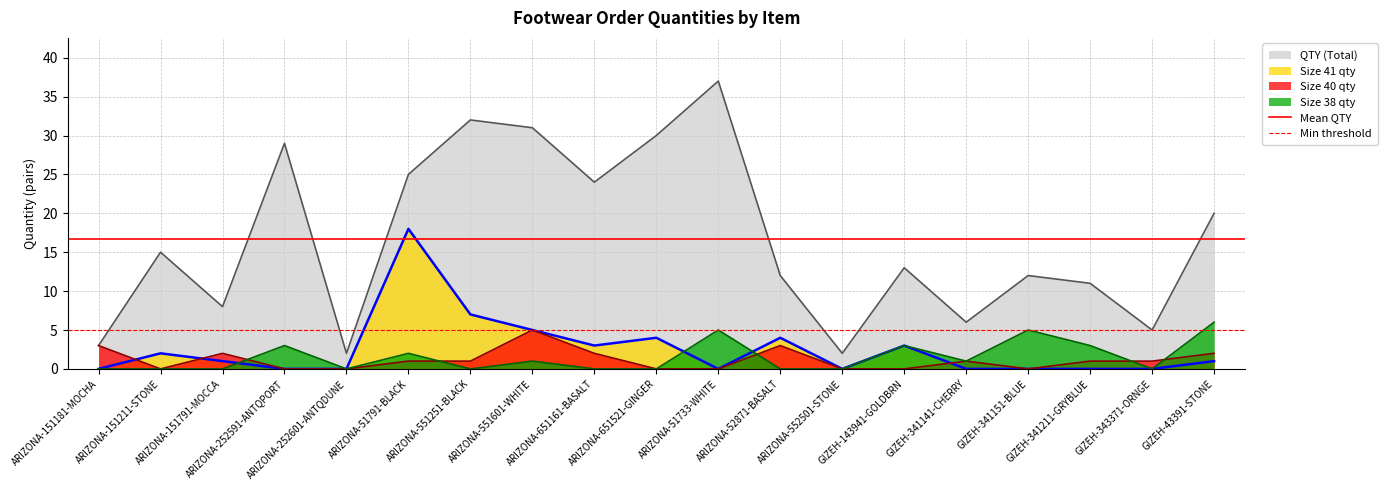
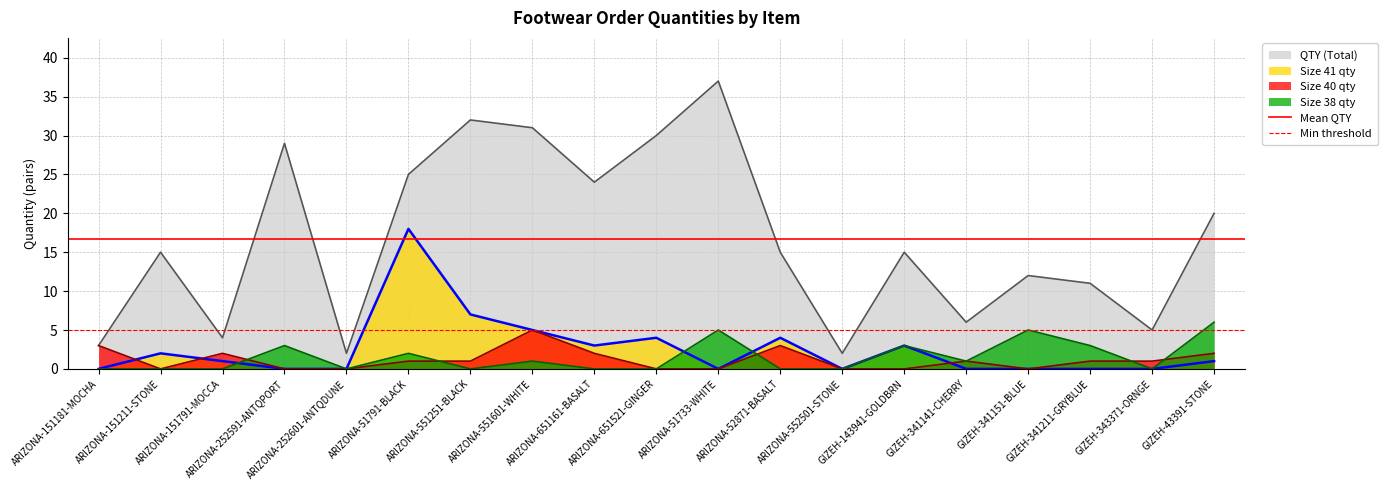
QTY (Total), ARIZONA-151791-MOCCA: 8 -> 4
QTY (Total), ARIZONA-52871-BASALT: 12 -> 15
QTY (Total), GIZEH-143941-GOLDBRN: 13 -> 15
